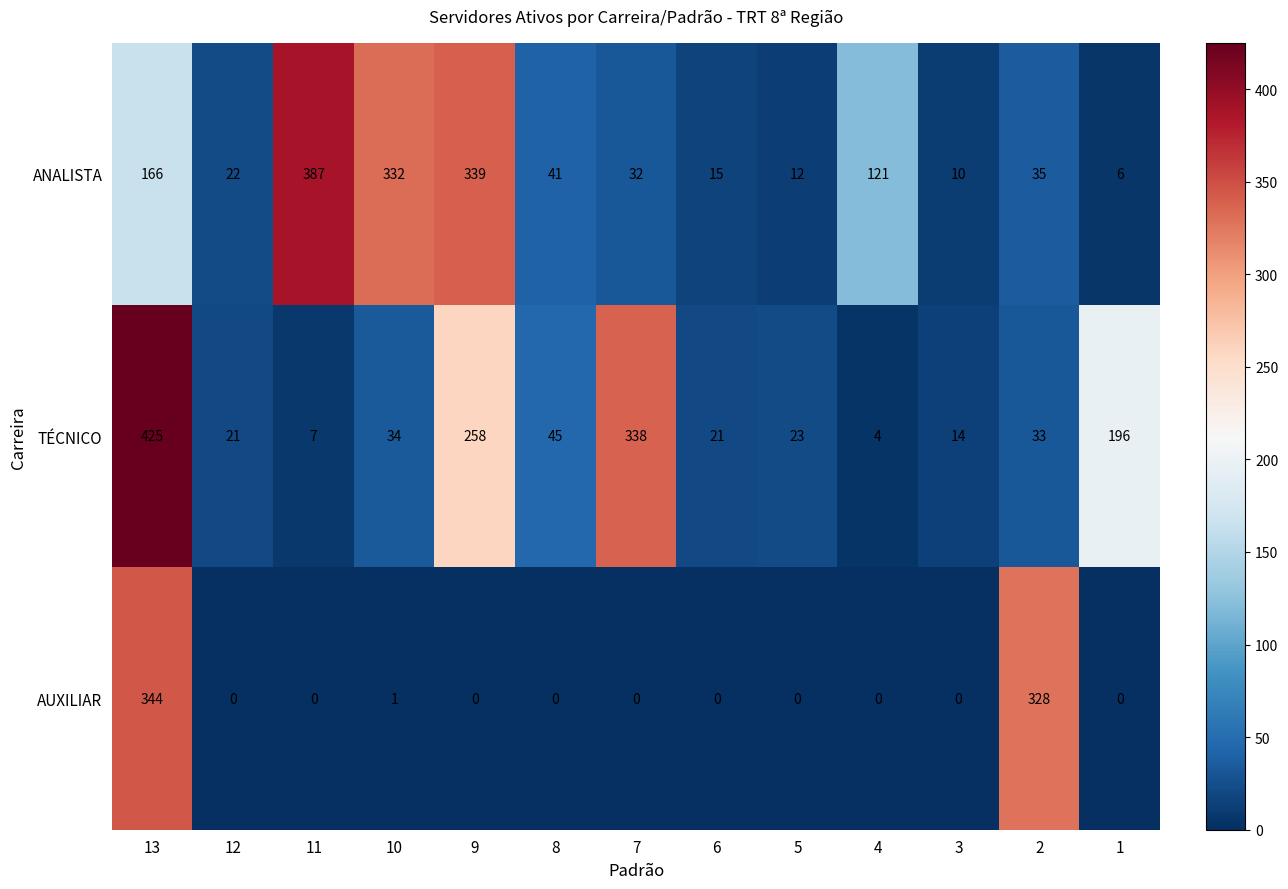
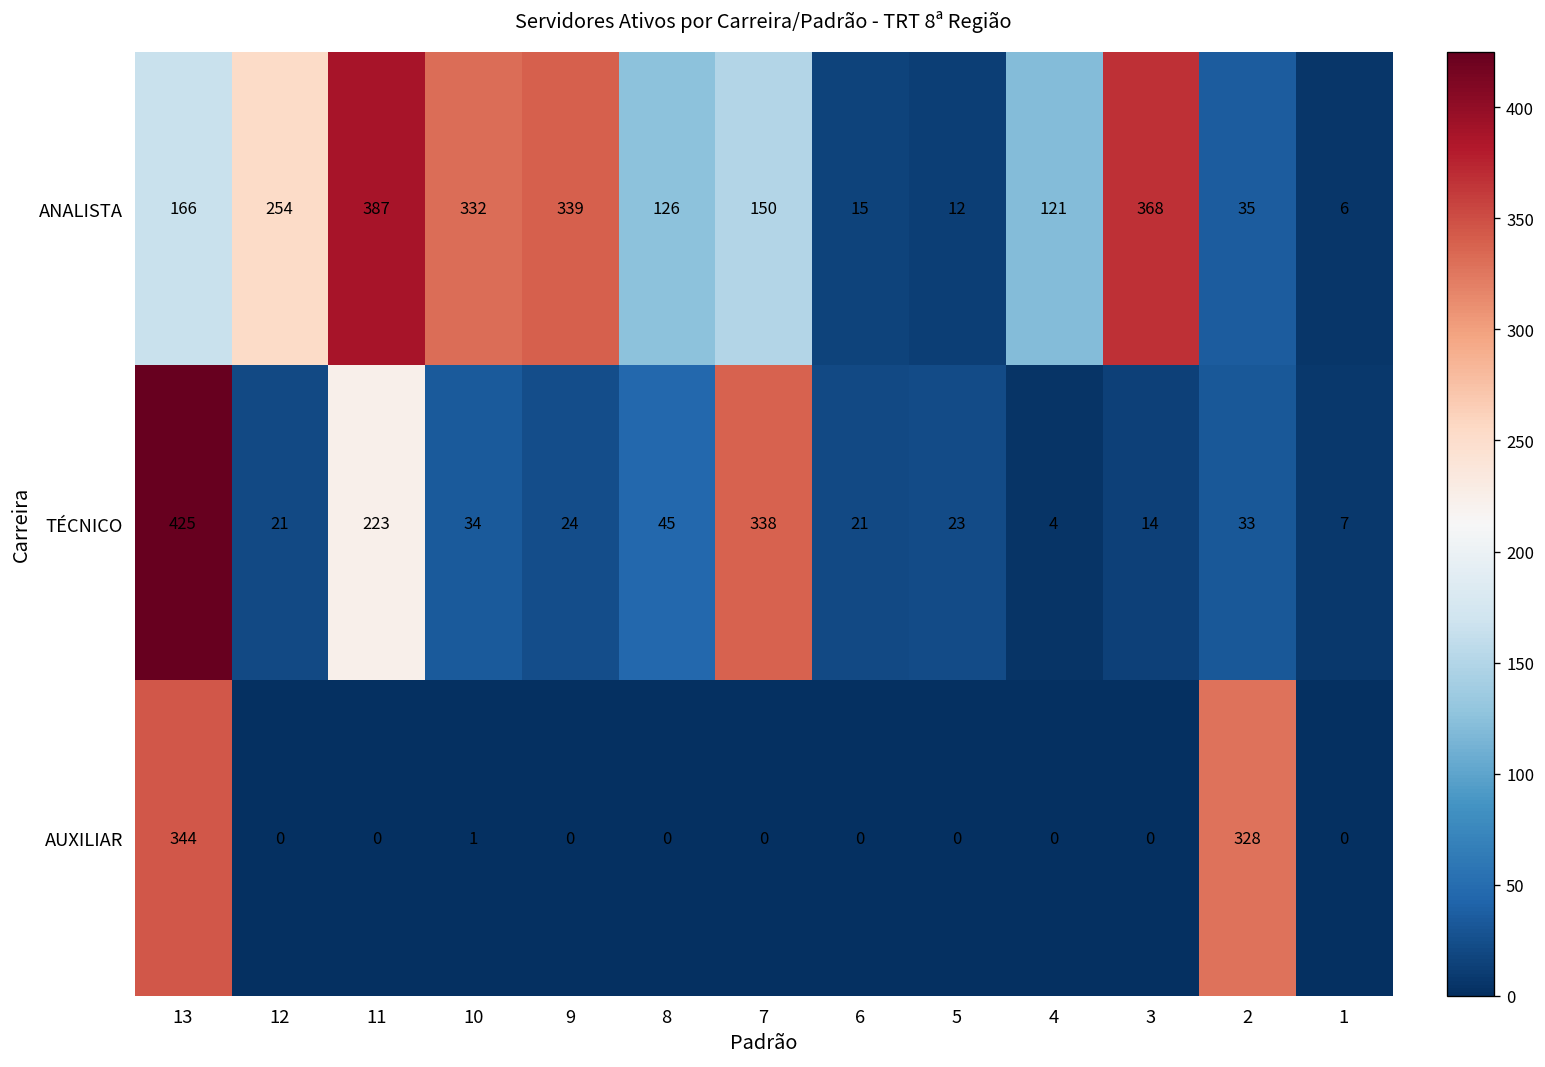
ANALISTA, 12: 22 -> 254
ANALISTA, 8: 41 -> 126
ANALISTA, 7: 32 -> 150
ANALISTA, 3: 10 -> 368
TÉCNICO, 11: 7 -> 223
TÉCNICO, 9: 258 -> 24
TÉCNICO, 1: 196 -> 7
